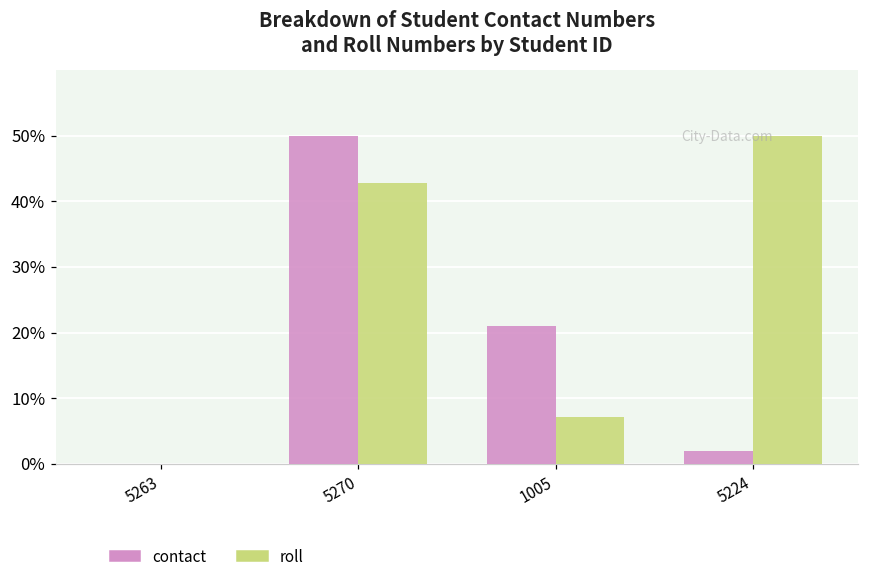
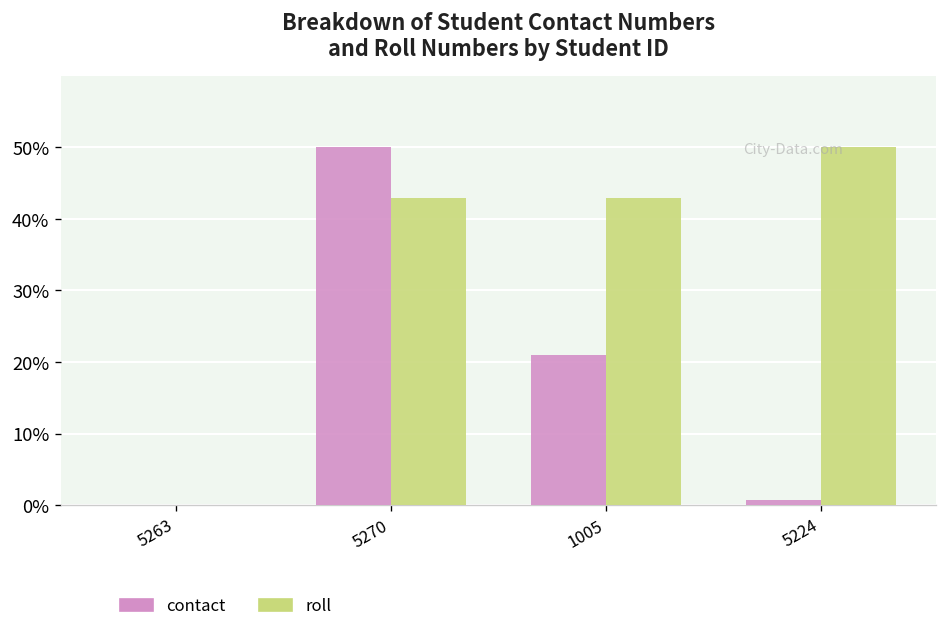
roll, 1005: 7% -> 43%
contact, 5224: 2% -> 1%
